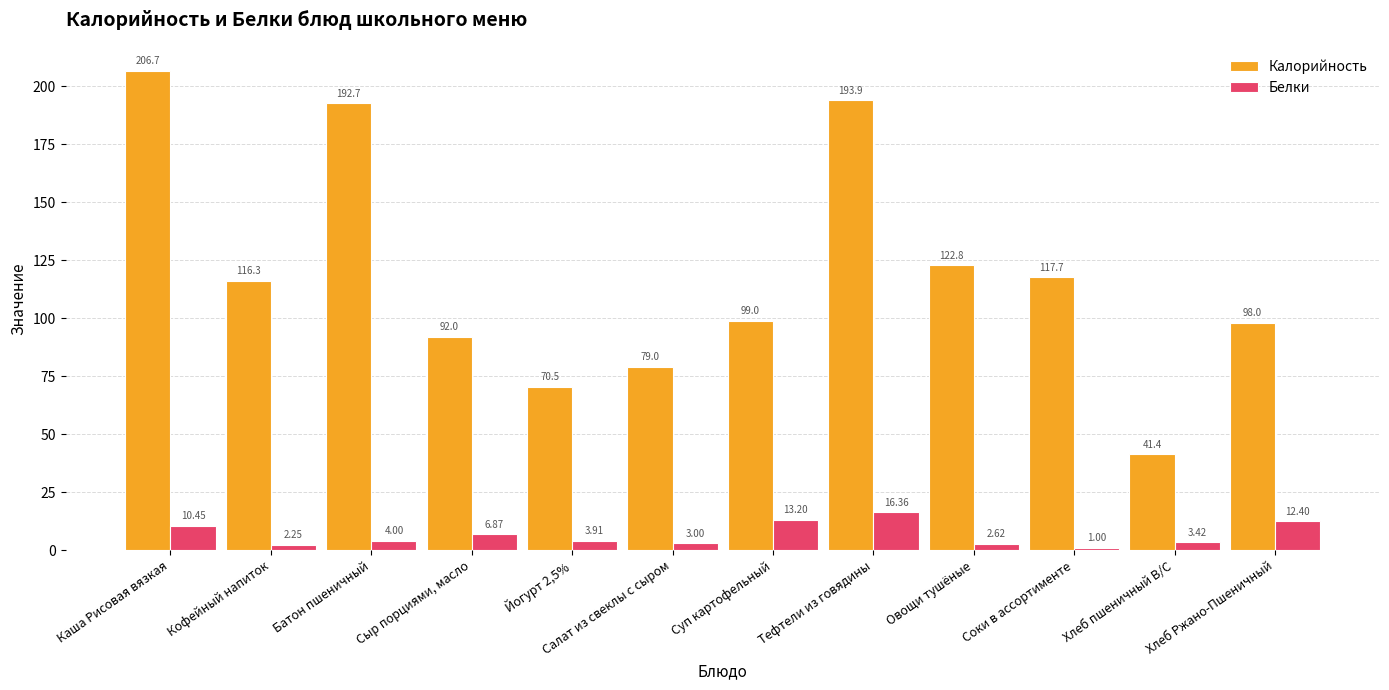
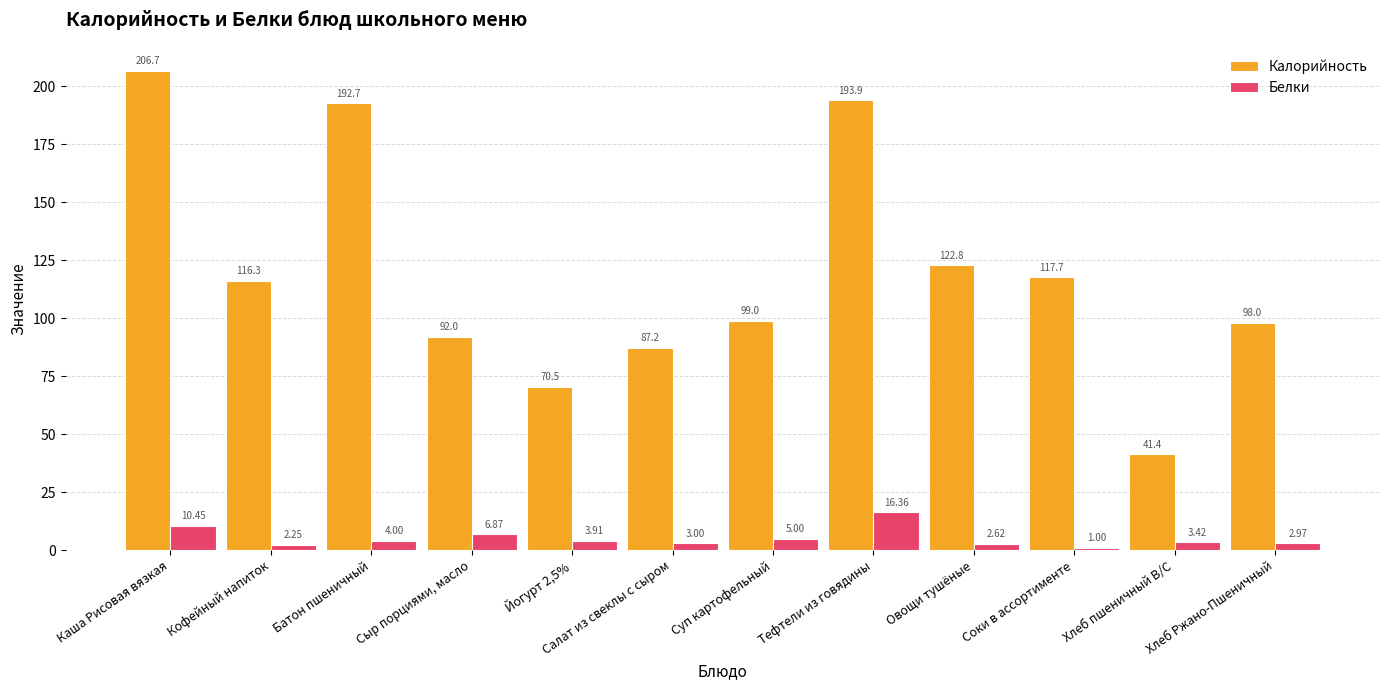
Калорийность, Салат из свеклы с сыром: 79.0 -> 87.2
Белки, Суп картофельный: 13.20 -> 5.00
Белки, Хлеб Ржано-Пшеничный: 12.40 -> 2.97
